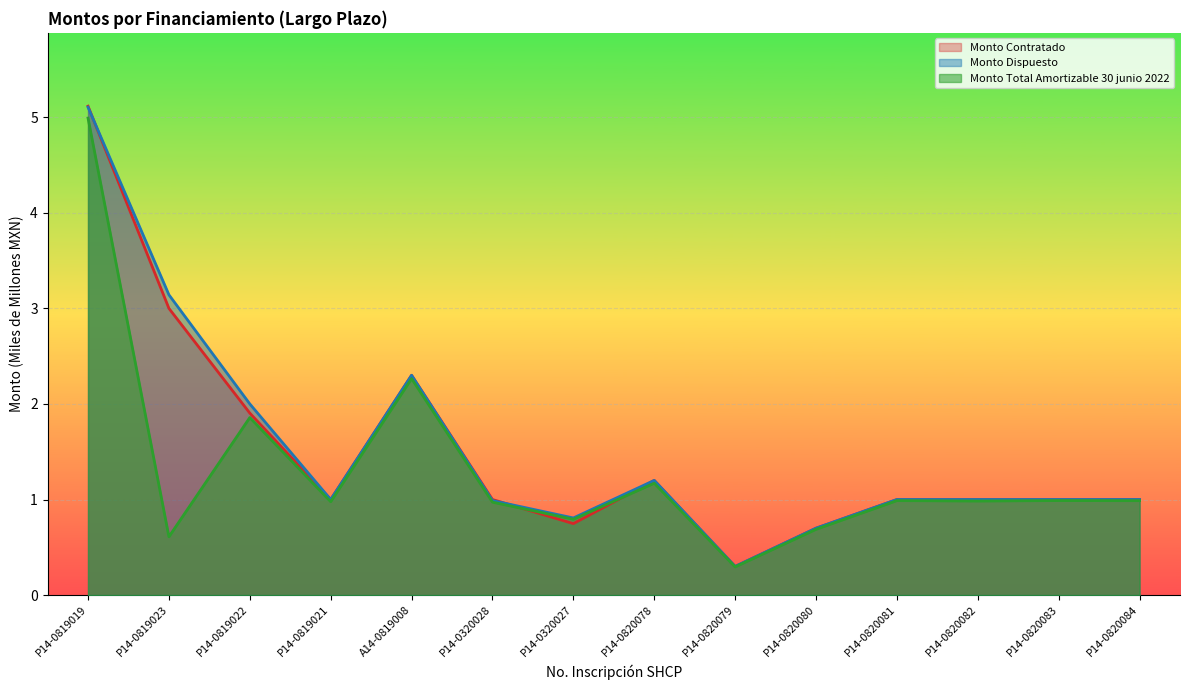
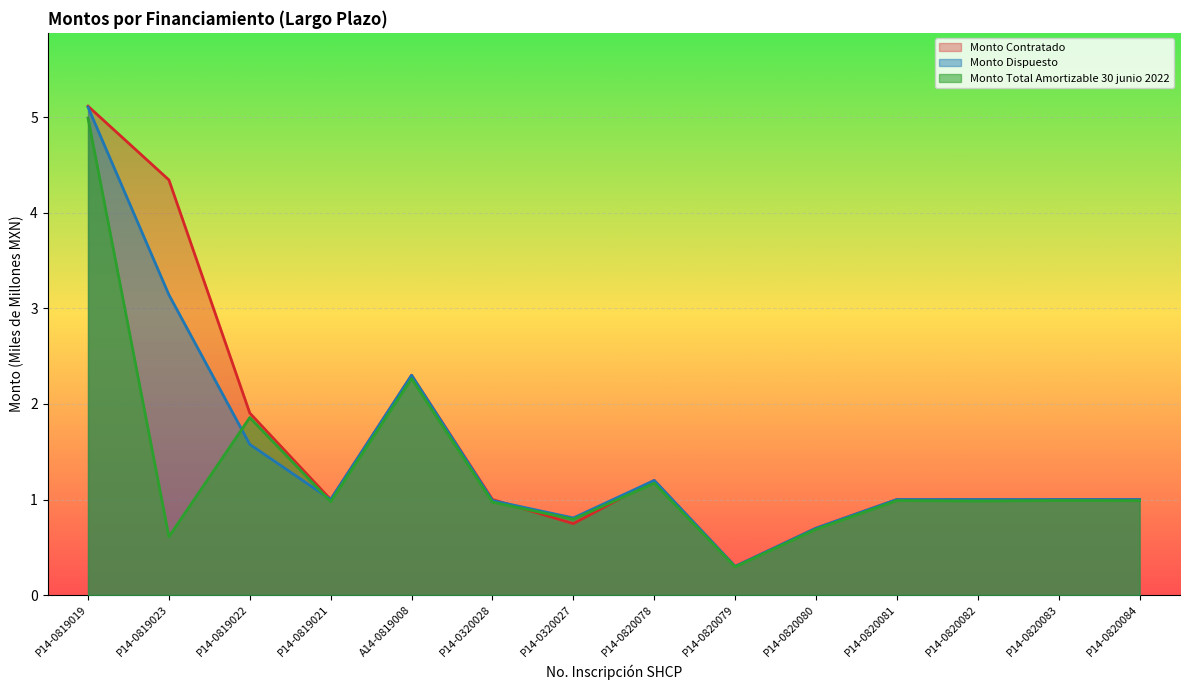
Monto Contratado, P14-0819023: 3.0 -> 4.3
Monto Dispuesto, P14-0819022: 2.0 -> 1.6
